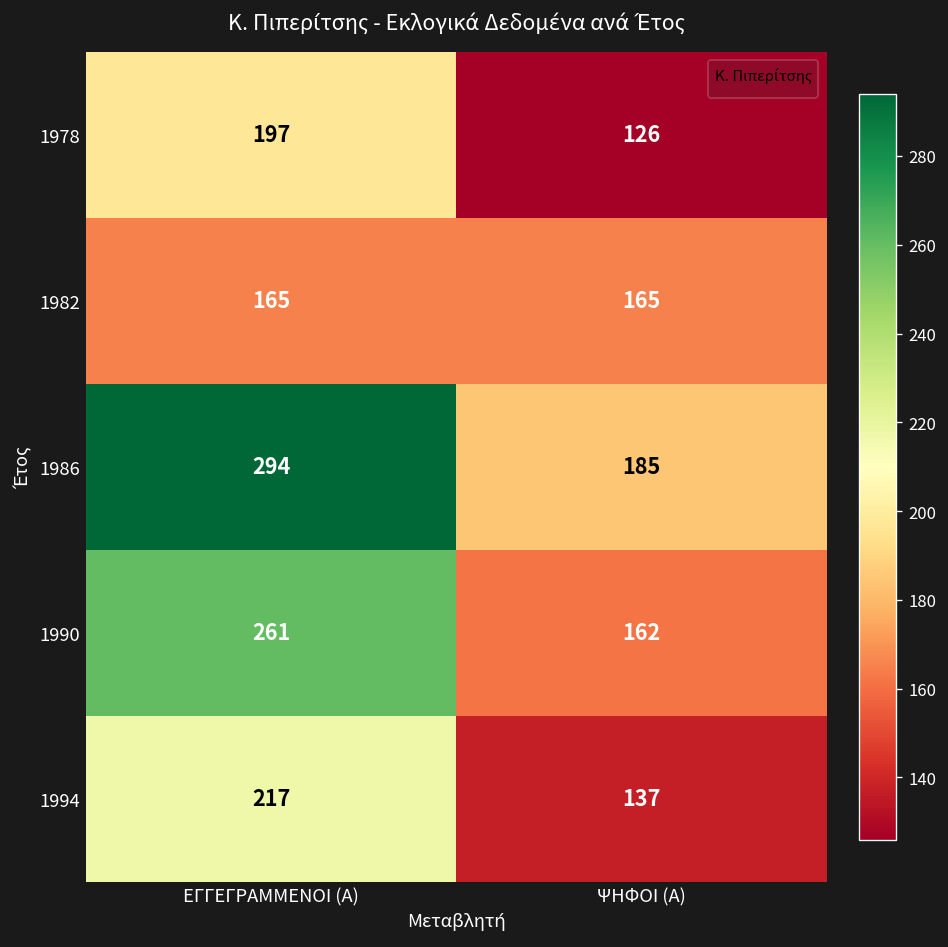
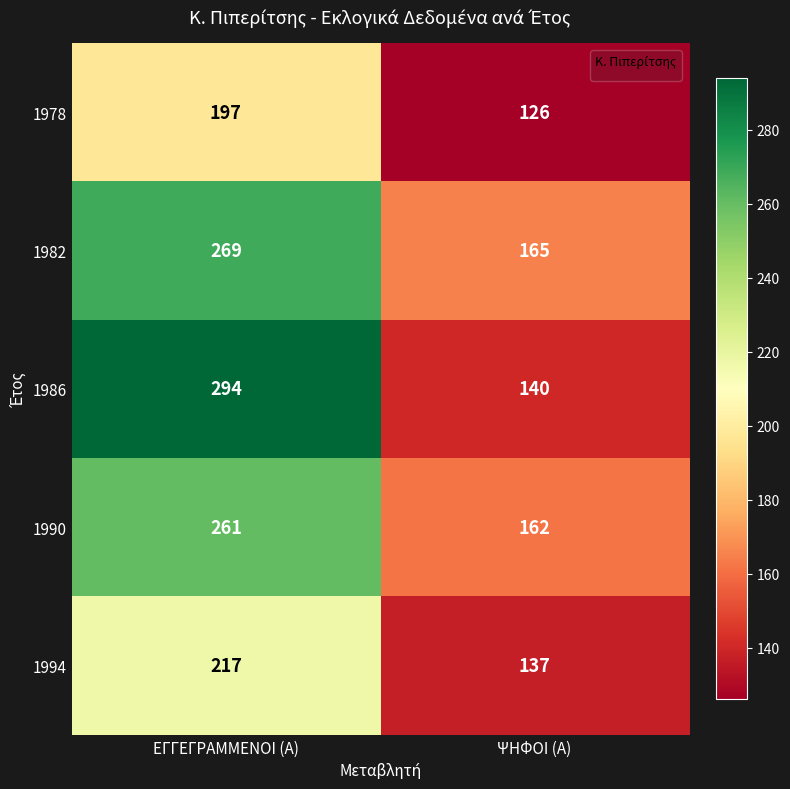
1982, ΕΓΓΕΓΡΑΜΜΕΝΟΙ (Α): 165 -> 269
1986, ΨΗΦΟΙ (Α): 185 -> 140
